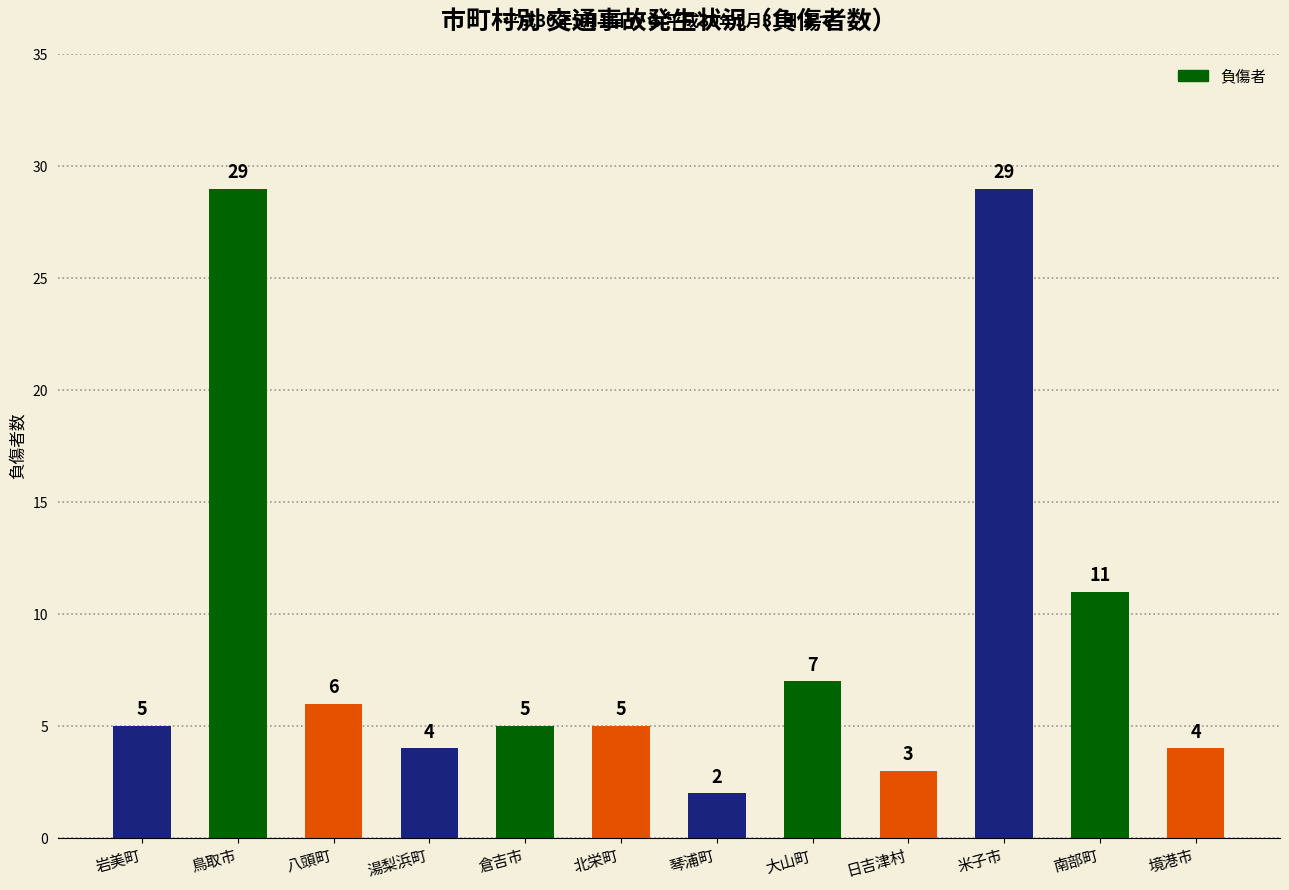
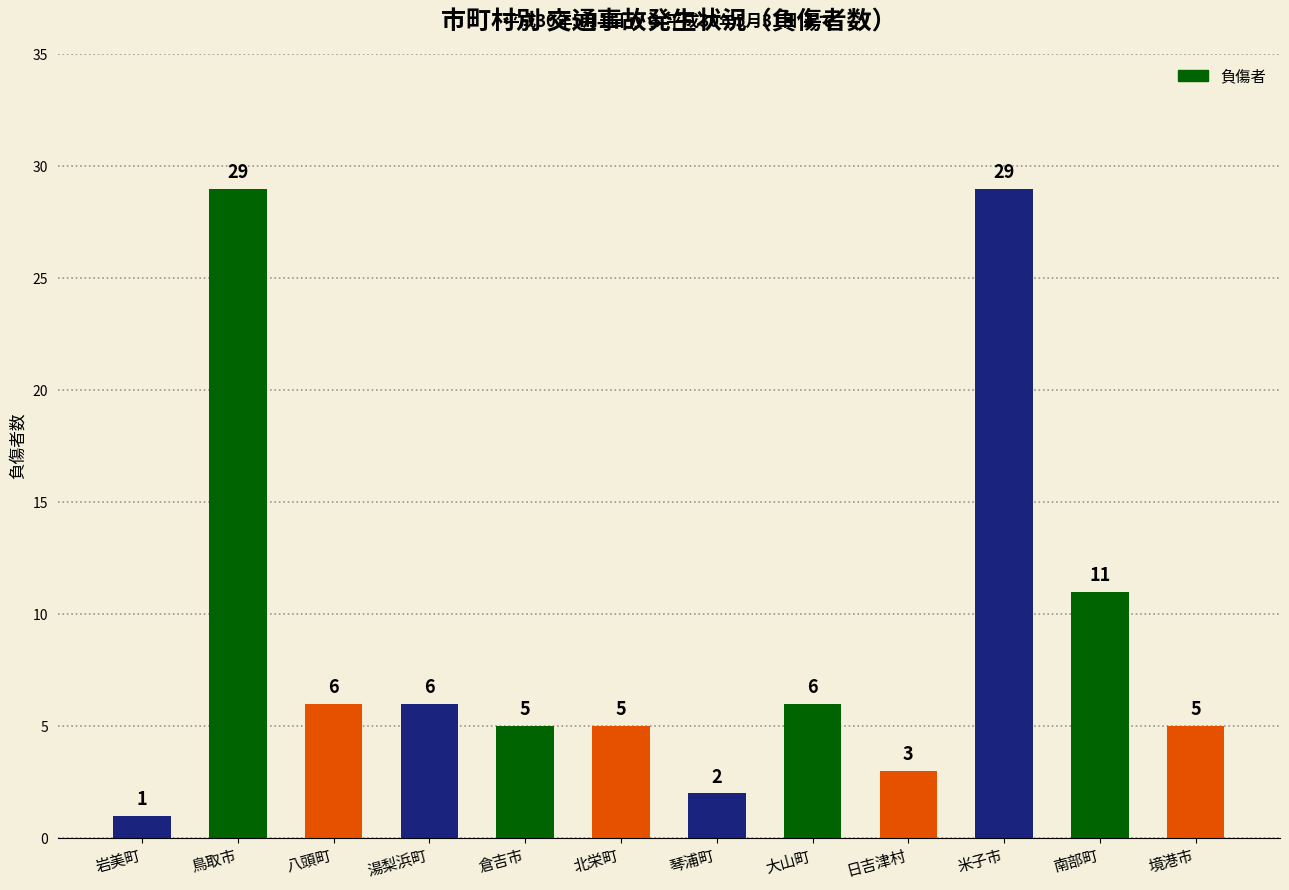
岩美町: 5 -> 1
湯梨浜町: 4 -> 6
大山町: 7 -> 6
境港市: 4 -> 5
